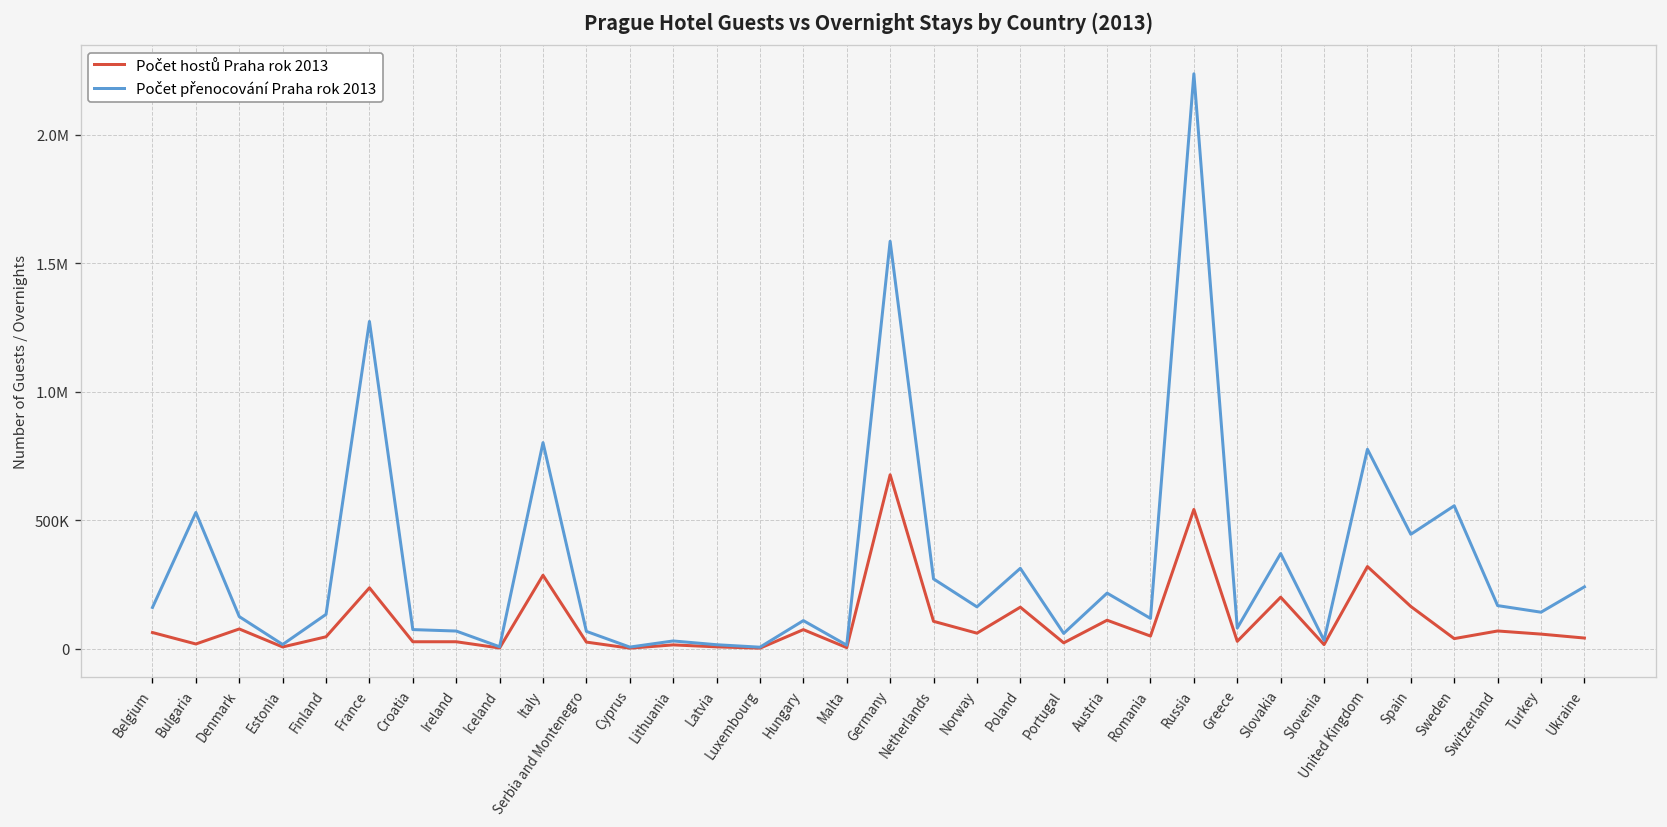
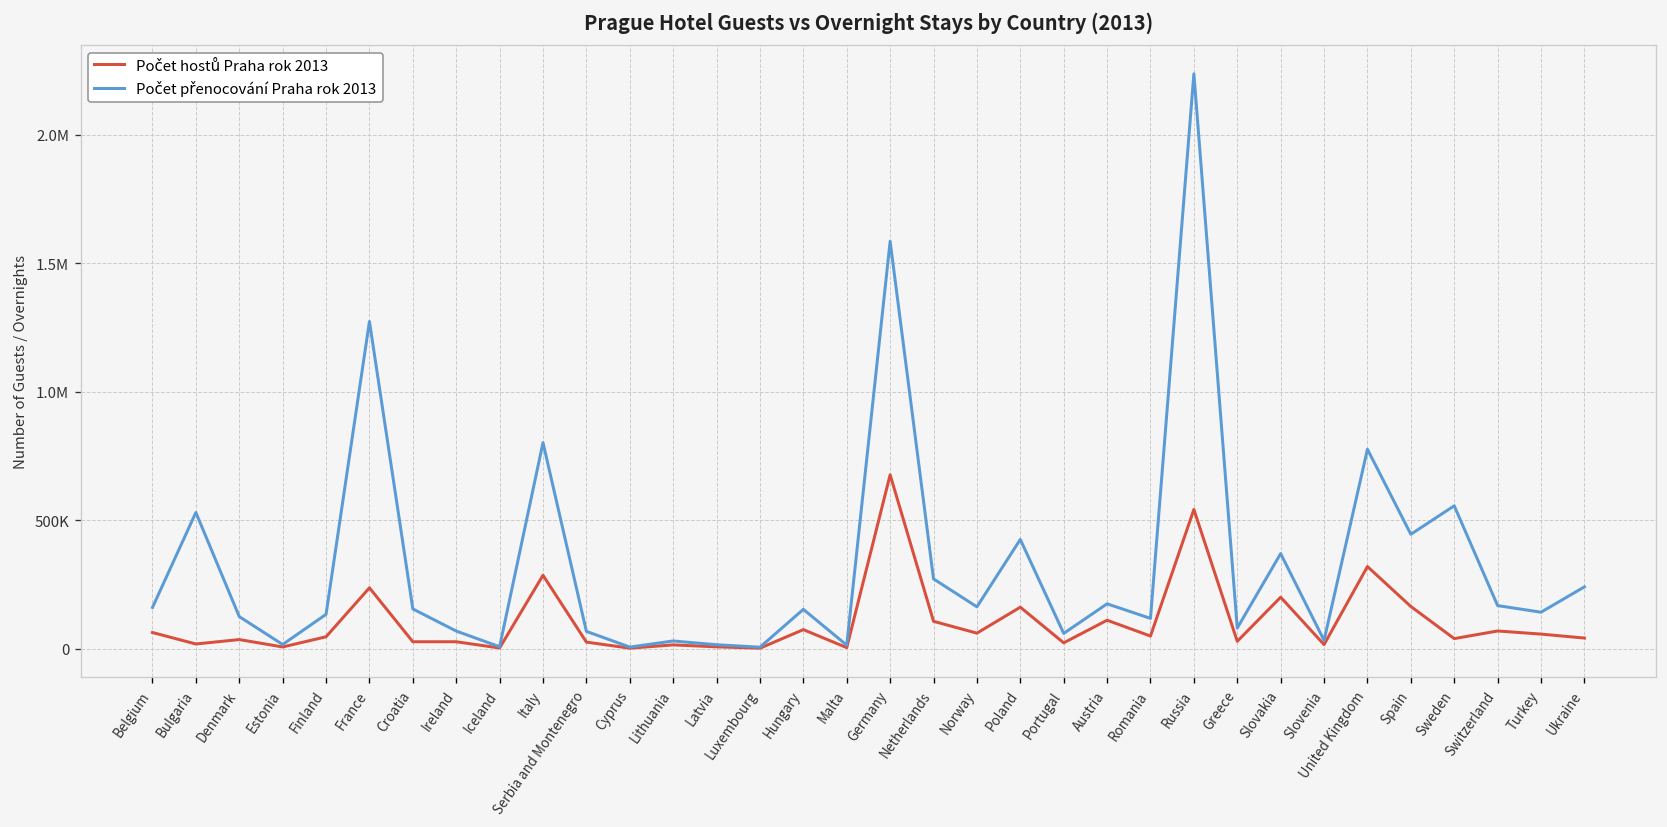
Počet hostů Praha rok 2013, Denmark: 80000 -> 40000
Počet přenocování Praha rok 2013, Croatia: 70000 -> 160000
Počet přenocování Praha rok 2013, Hungary: 110000 -> 150000
Počet přenocování Praha rok 2013, Poland: 310000 -> 430000
Počet přenocování Praha rok 2013, Austria: 220000 -> 180000
